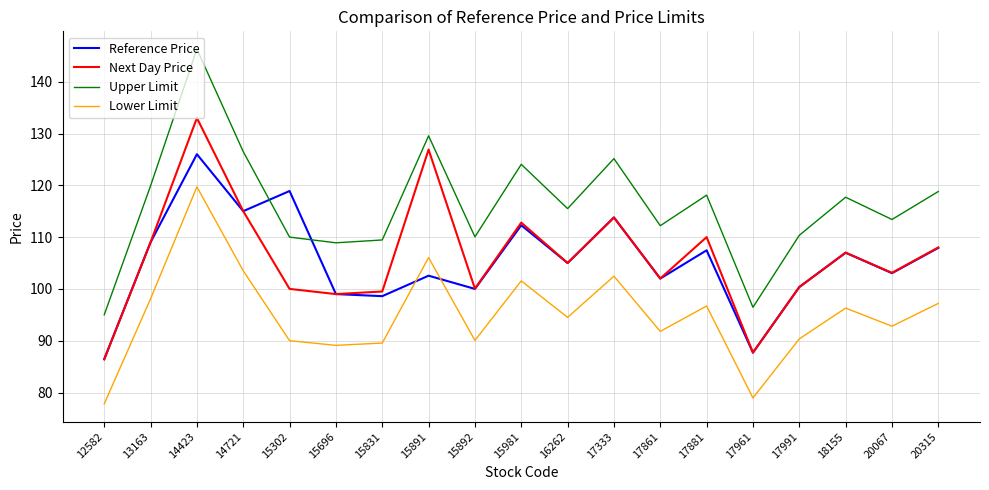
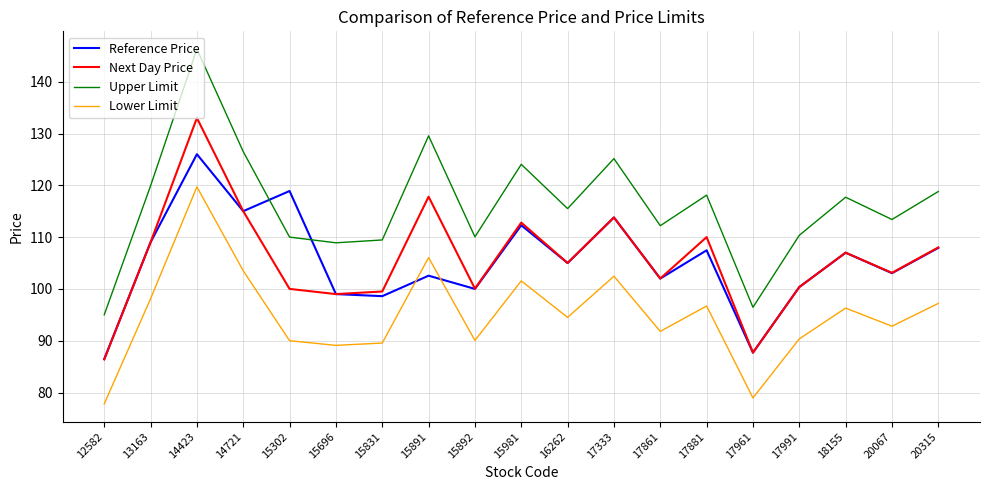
Next Day Price, 15891: 127 -> 118
